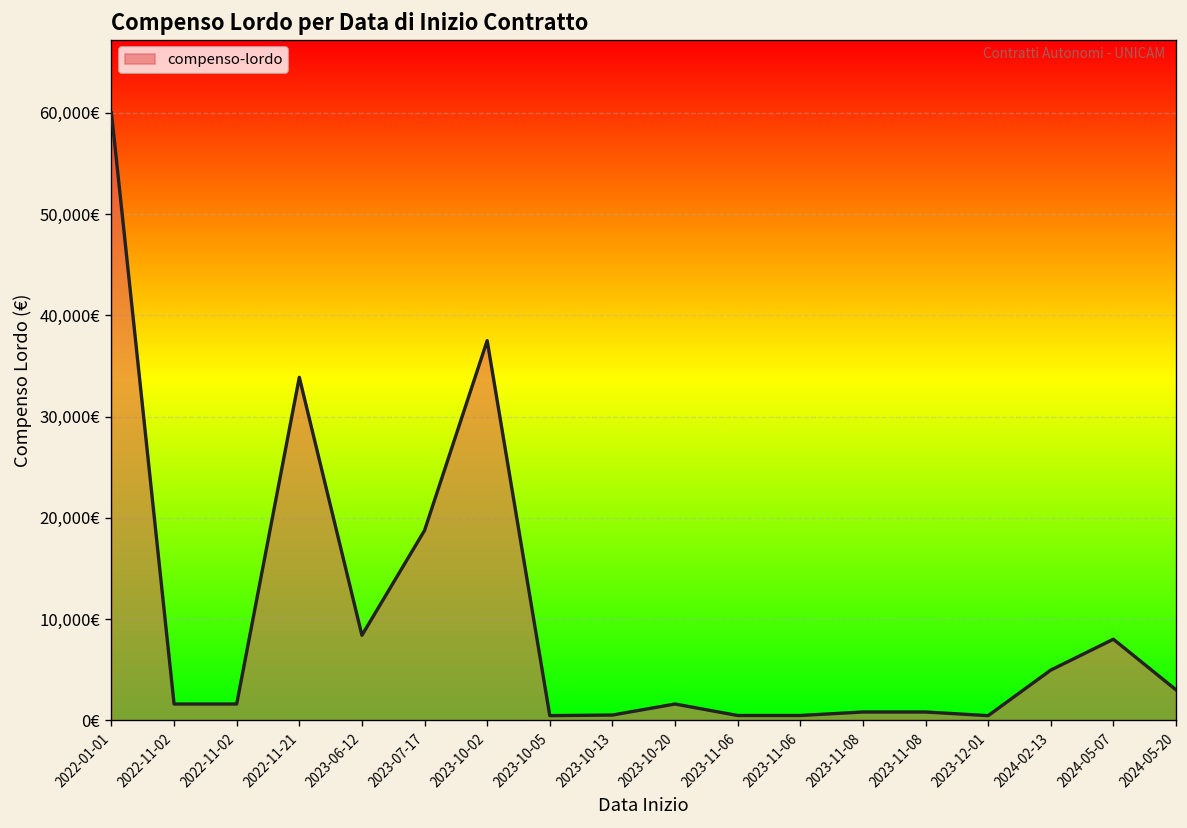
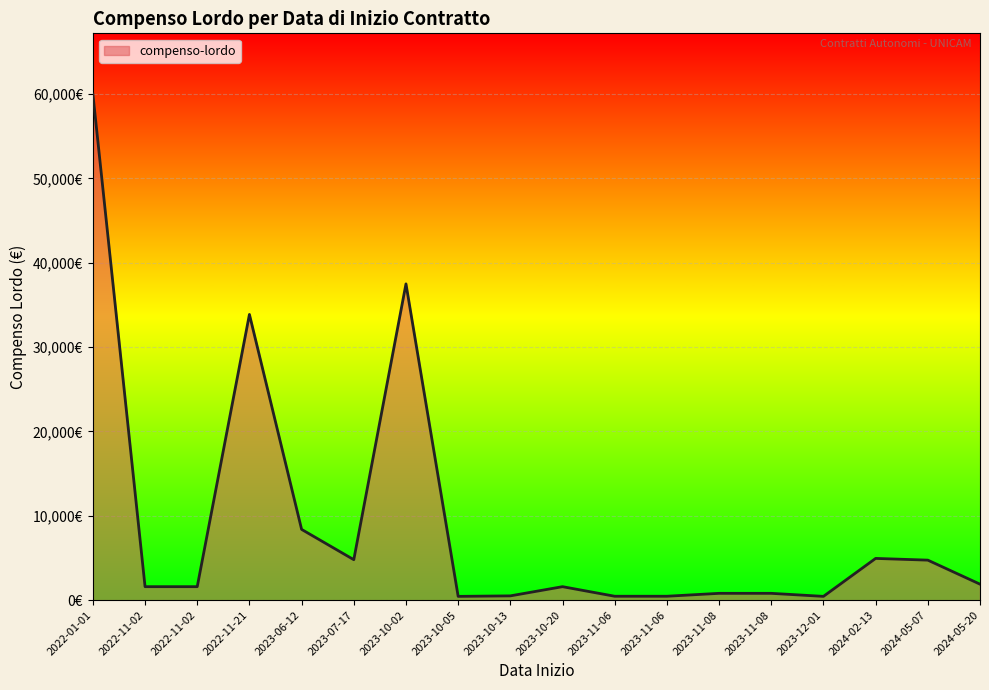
2023-07-17: 19,000€ -> 5,000€
2024-05-07: 8,000€ -> 5,000€
2024-05-20: 3,000€ -> 2,000€
